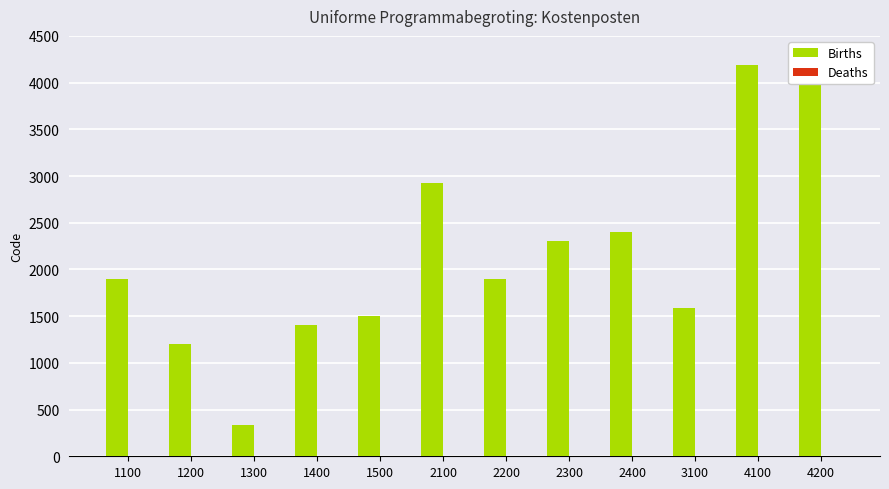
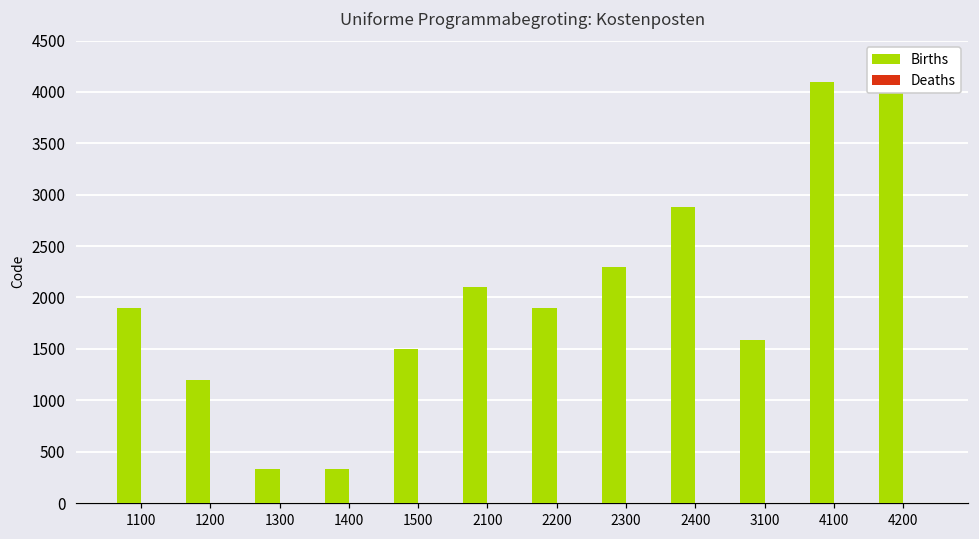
Births, 1400: 1400 -> 300
Births, 2100: 2900 -> 2100
Births, 2400: 2400 -> 2900
Births, 4100: 4200 -> 4100
